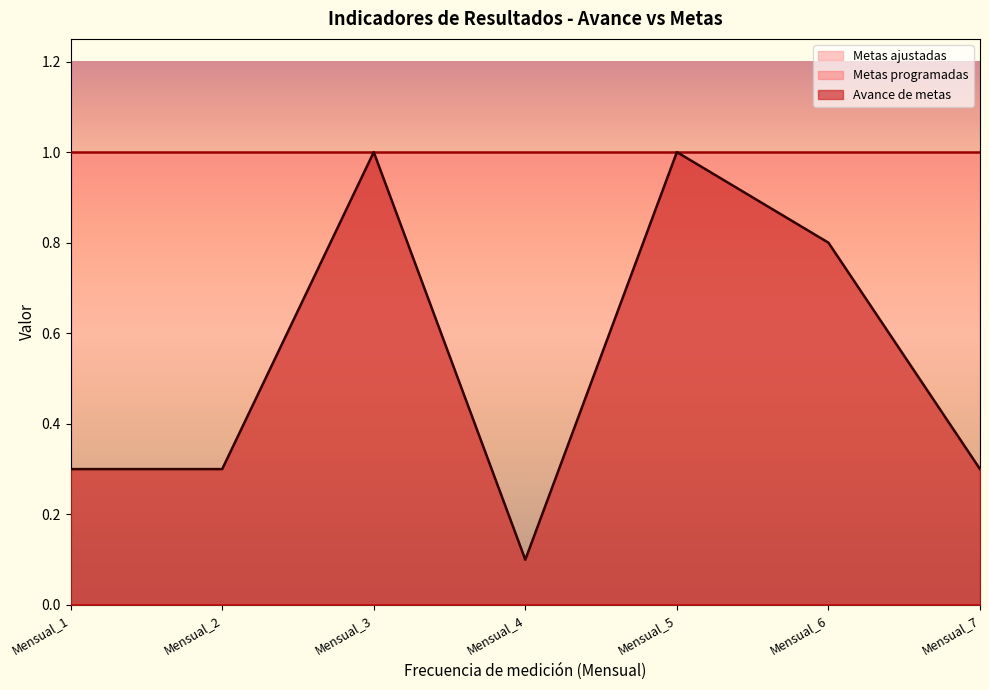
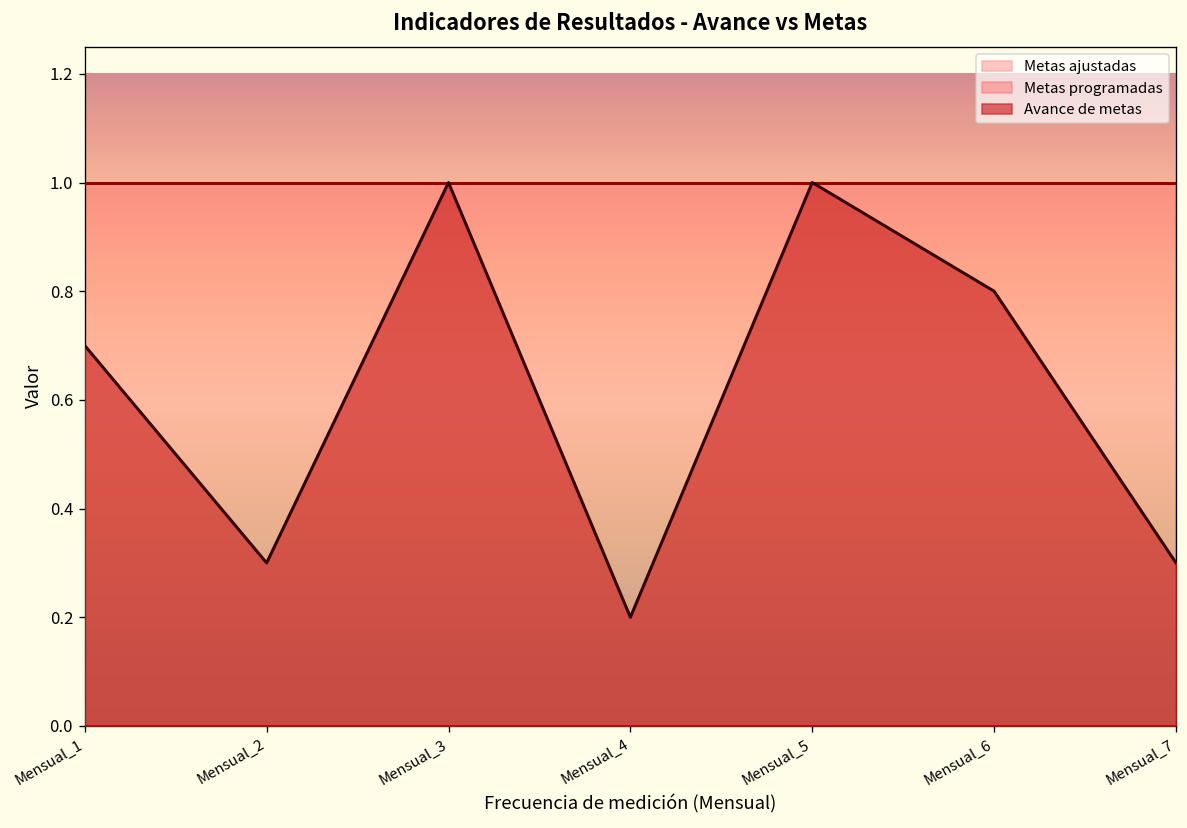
Avance de metas, Mensual_1: 0.3 -> 0.7
Avance de metas, Mensual_4: 0.1 -> 0.2
